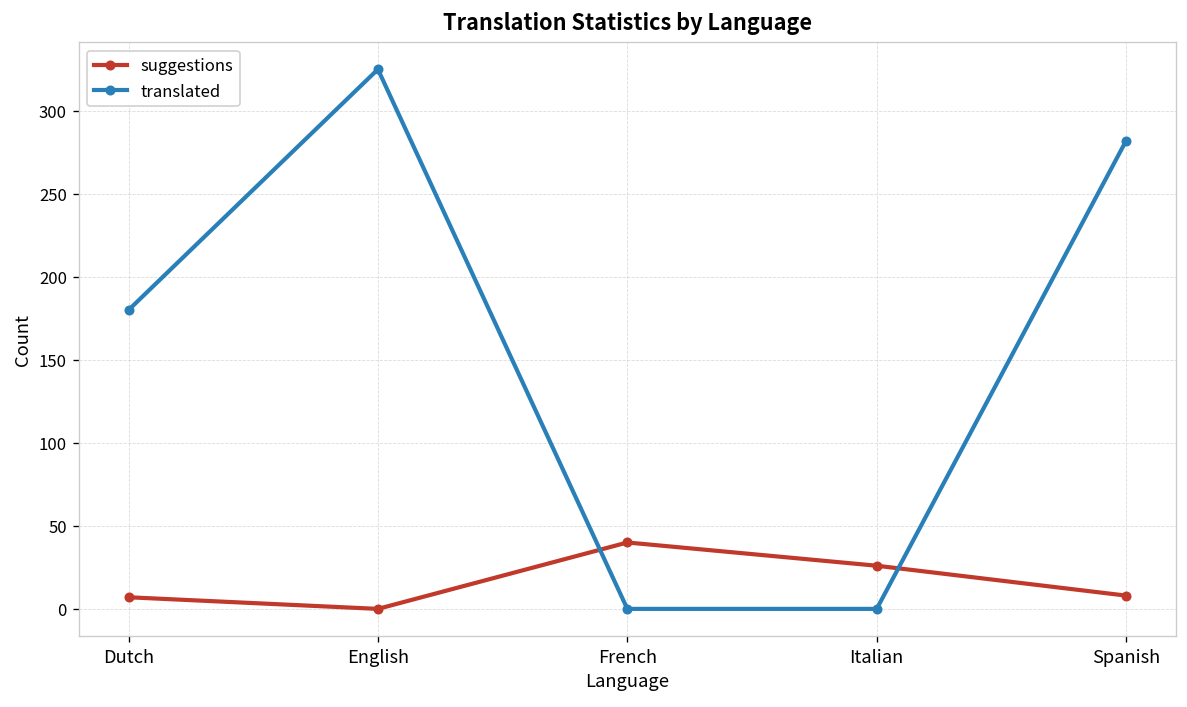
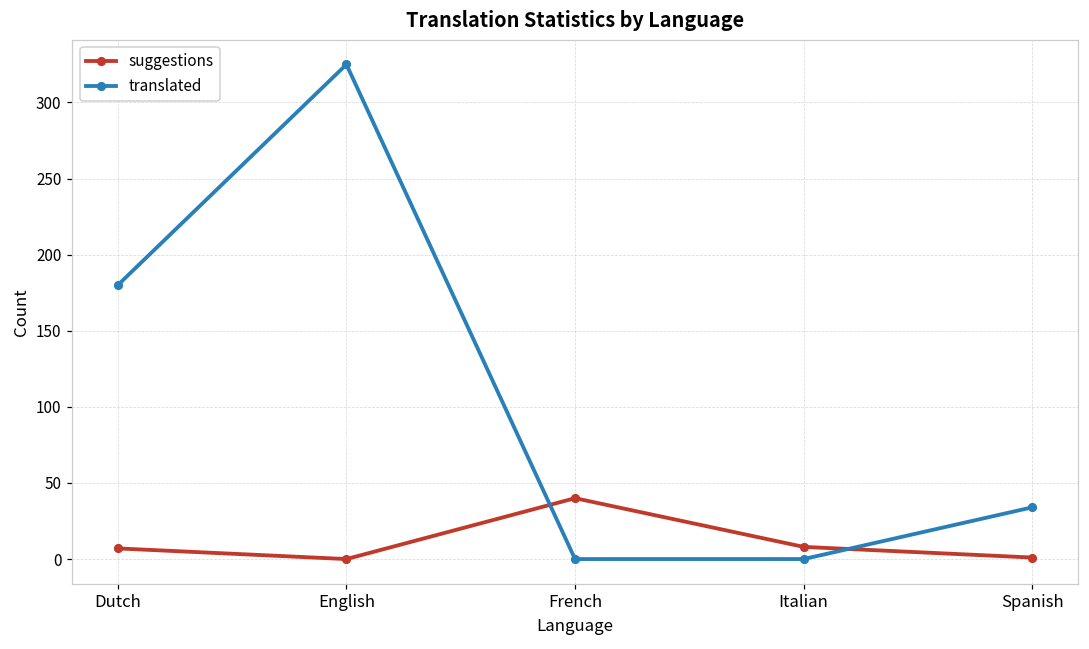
suggestions, Italian: 26 -> 8
suggestions, Spanish: 8 -> 1
translated, Spanish: 282 -> 34
